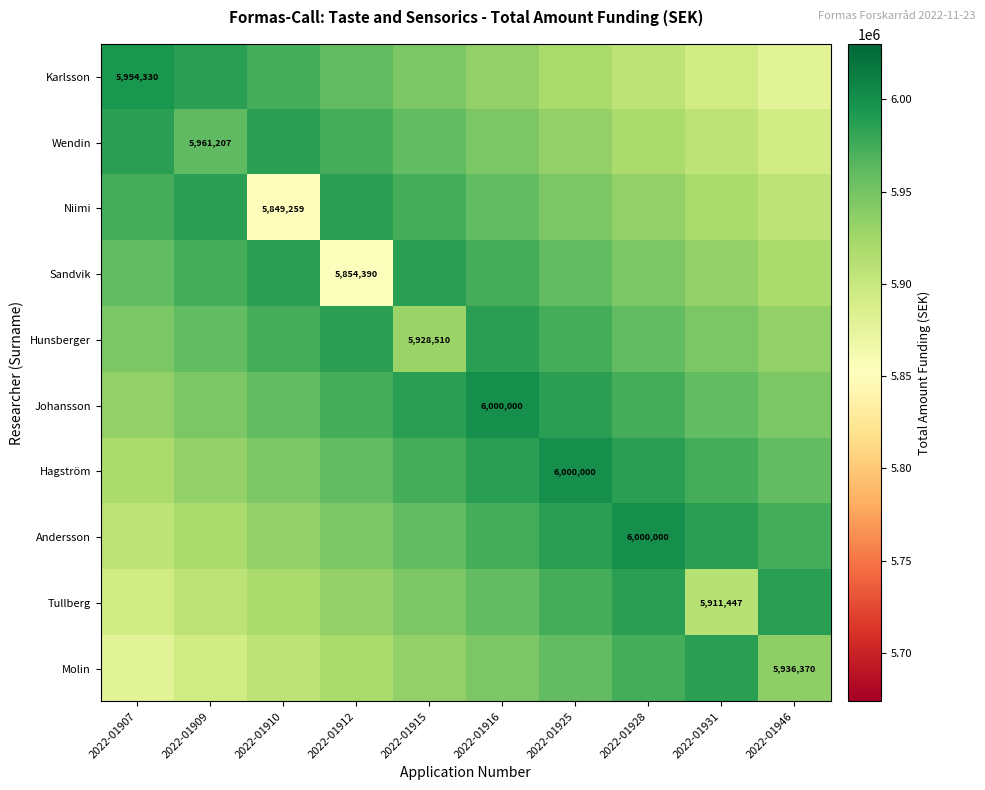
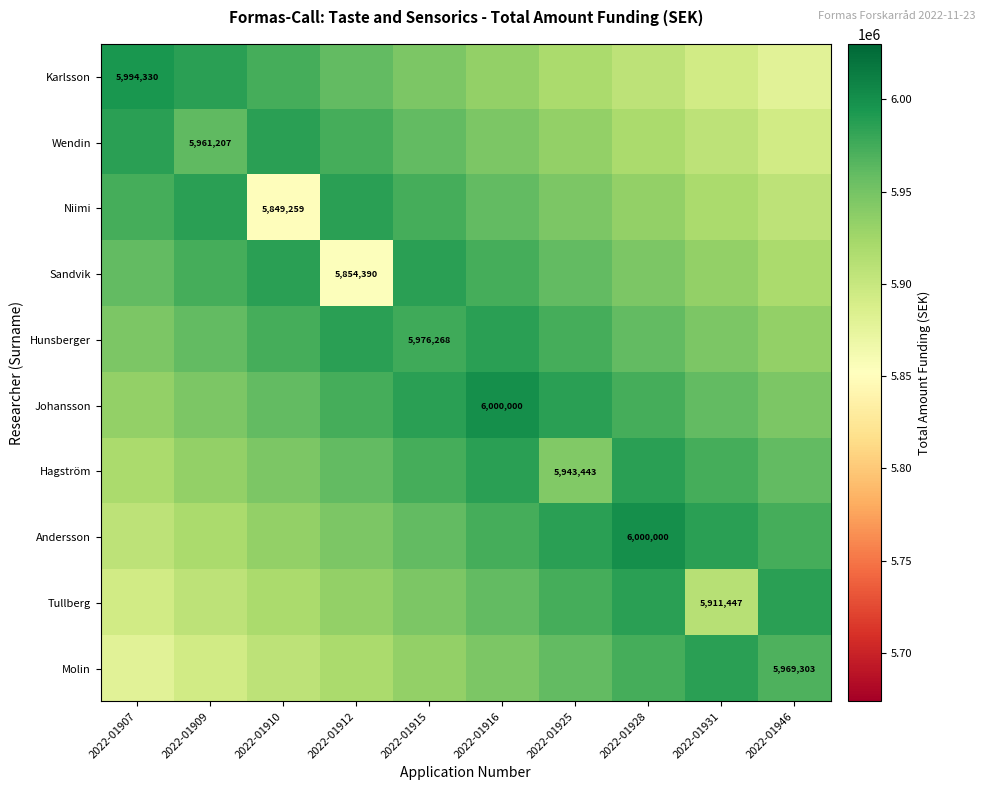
Hunsberger, 2022-01915: 5,928,510 -> 5,976,268
Hagström, 2022-01925: 6,000,000 -> 5,943,443
Molin, 2022-01946: 5,936,370 -> 5,969,303
